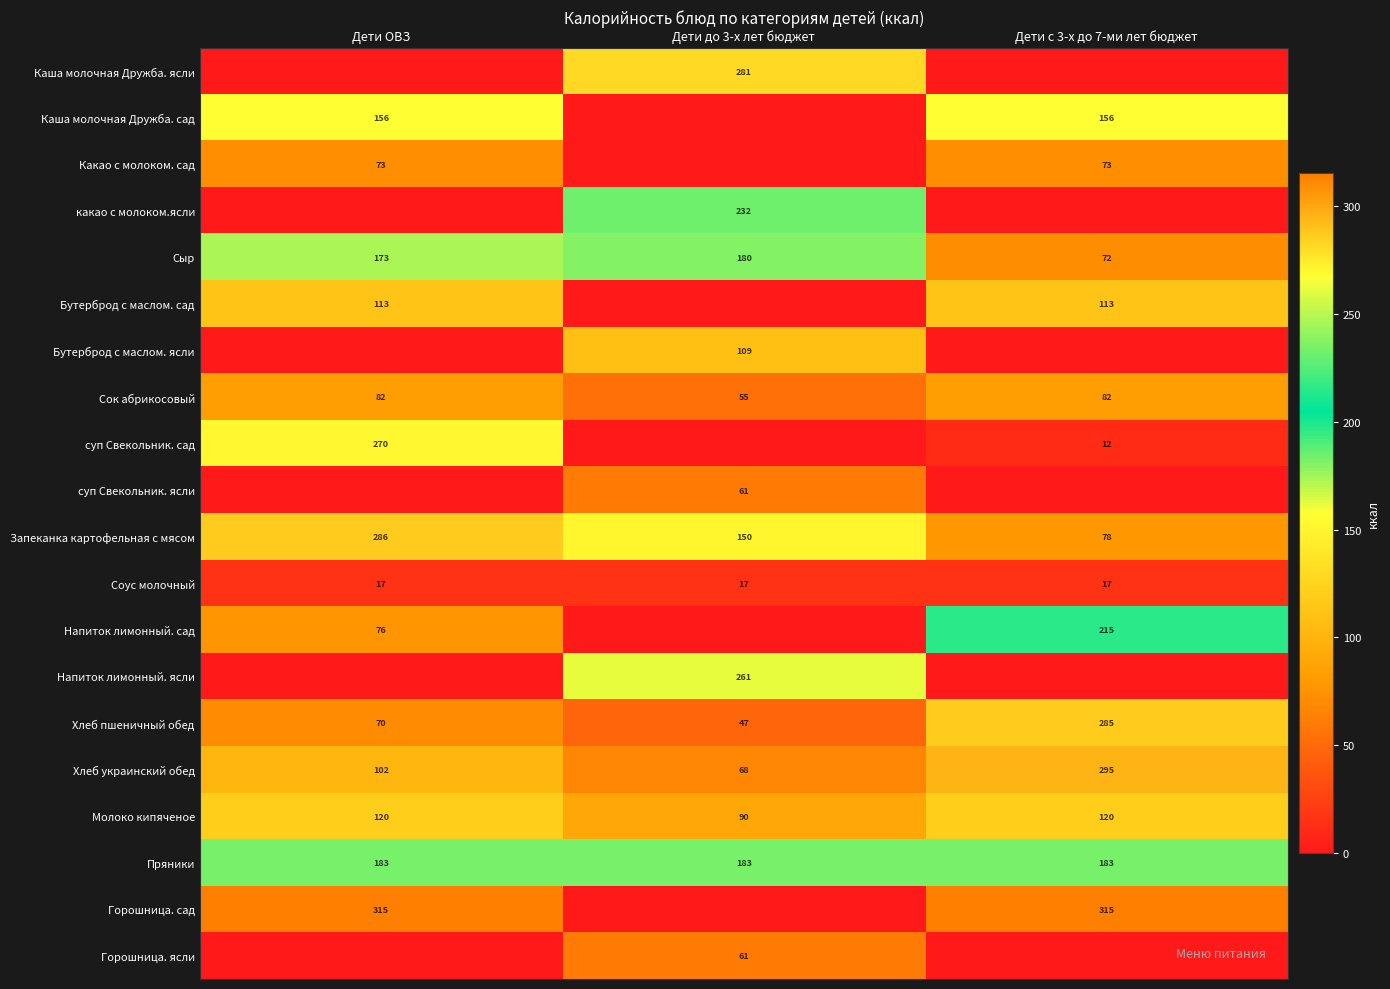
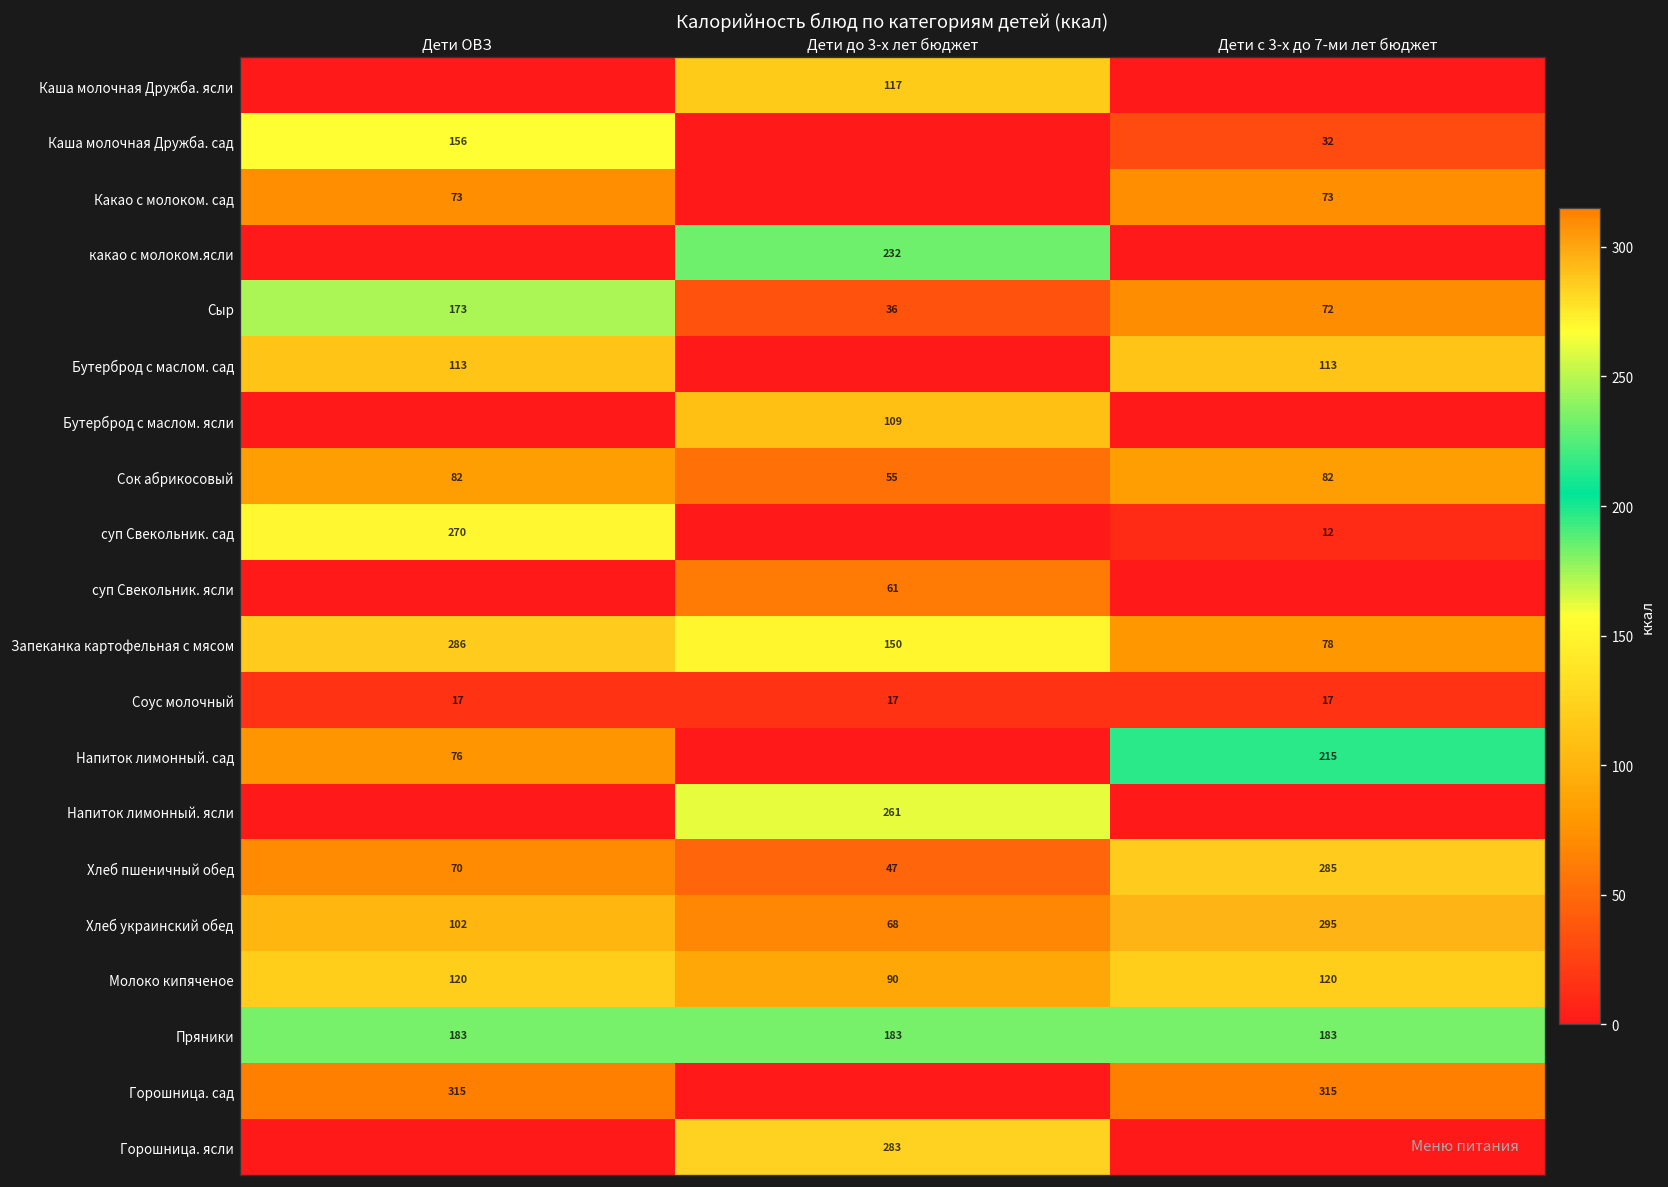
Каша молочная Дружба. ясли, Дети до 3-х лет бюджет: 281 -> 117
Каша молочная Дружба. сад, Дети с 3-х до 7-ми лет бюджет: 156 -> 32
Сыр, Дети до 3-х лет бюджет: 180 -> 36
Горошница. ясли, Дети до 3-х лет бюджет: 61 -> 283
